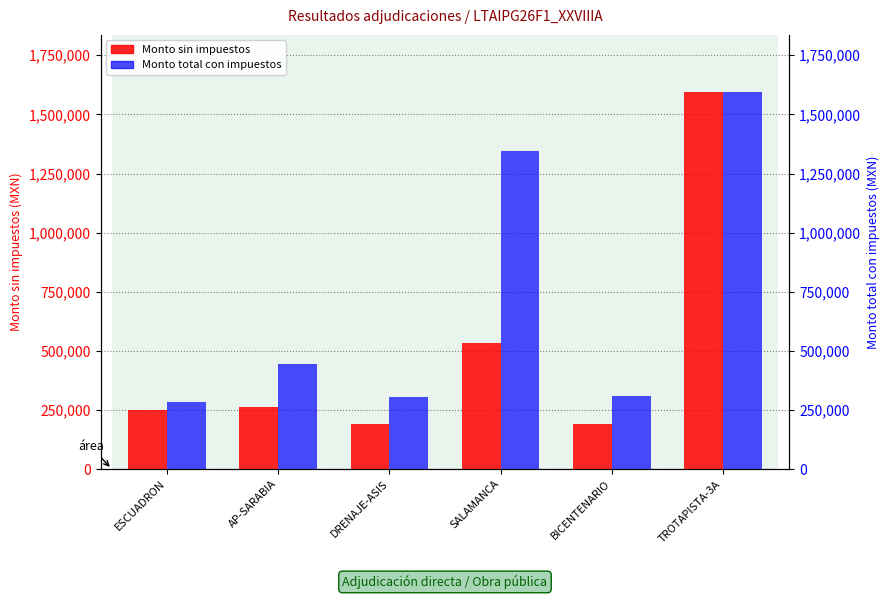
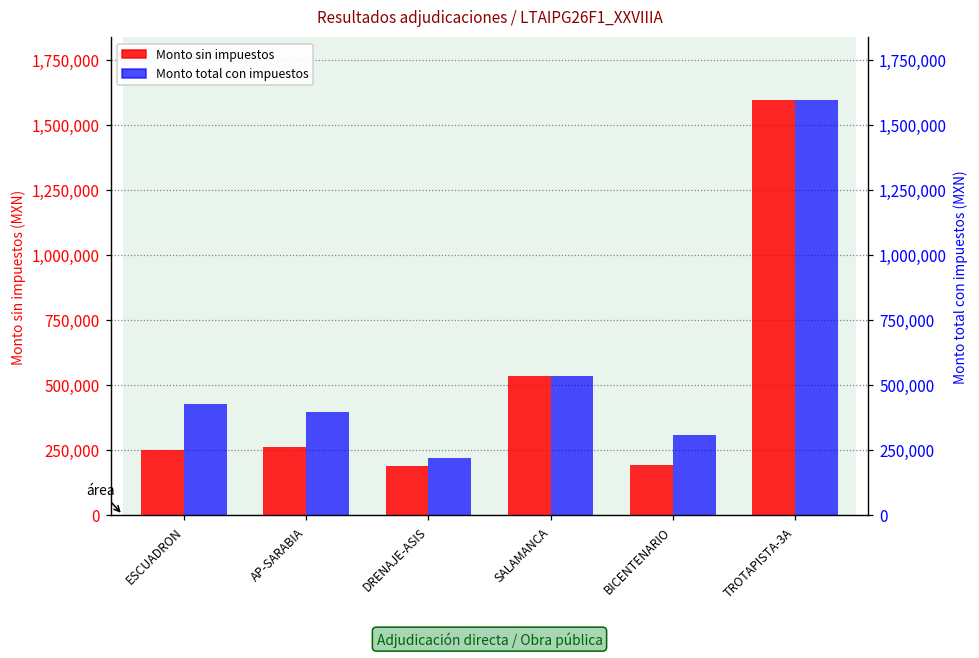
Monto total con impuestos, ESCUADRON: 290,000 -> 430,000
Monto total con impuestos, AP-SARABIA: 450,000 -> 400,000
Monto total con impuestos, DRENAJE-ASIS: 310,000 -> 220,000
Monto total con impuestos, SALAMANCA: 1,340,000 -> 530,000
